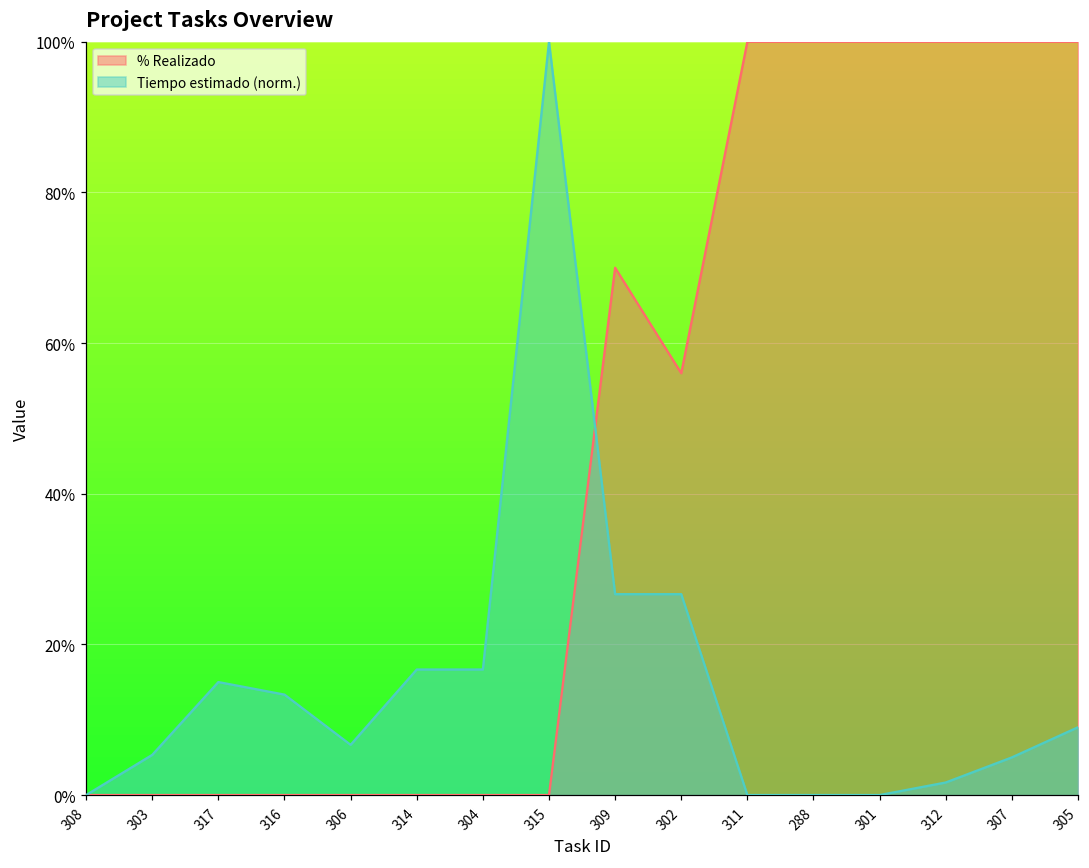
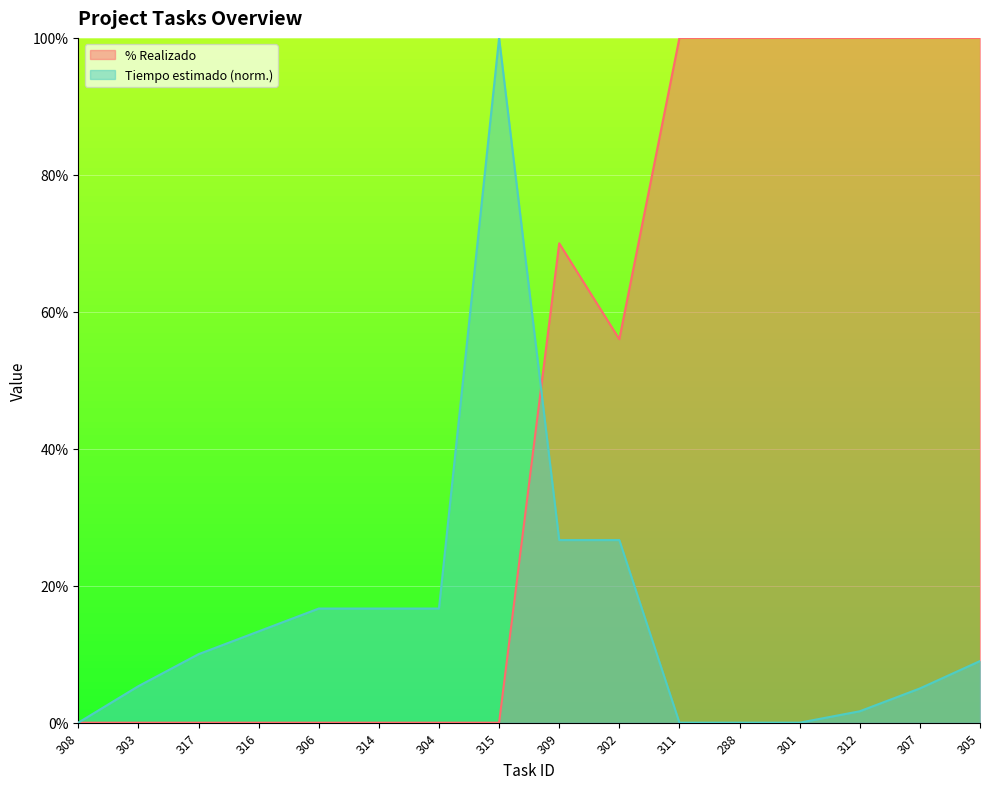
Tiempo estimado (norm.), 317: 15% -> 10%
Tiempo estimado (norm.), 306: 7% -> 17%
